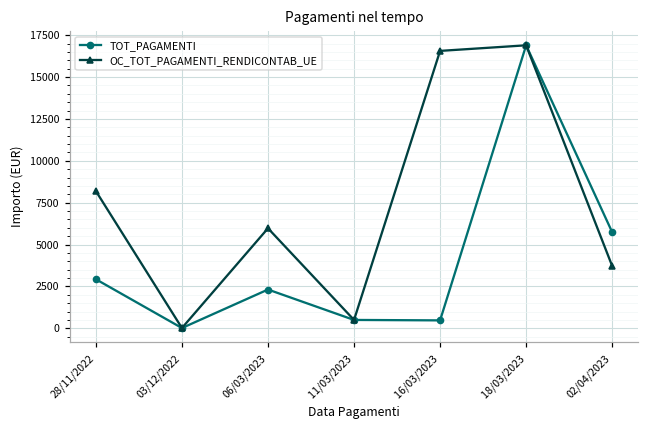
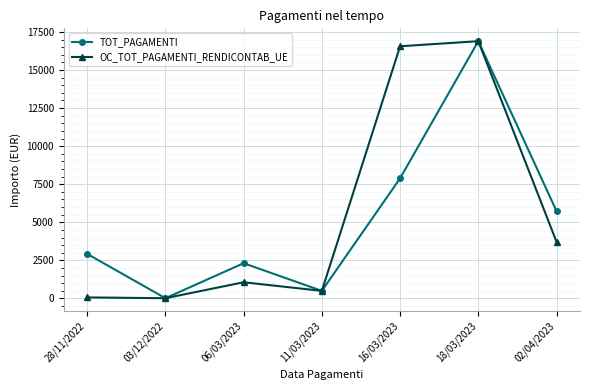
OC_TOT_PAGAMENTI_RENDICONTAB_UE, 28/11/2022: 8200 -> 100
OC_TOT_PAGAMENTI_RENDICONTAB_UE, 06/03/2023: 6000 -> 1100
TOT_PAGAMENTI, 16/03/2023: 500 -> 7900
